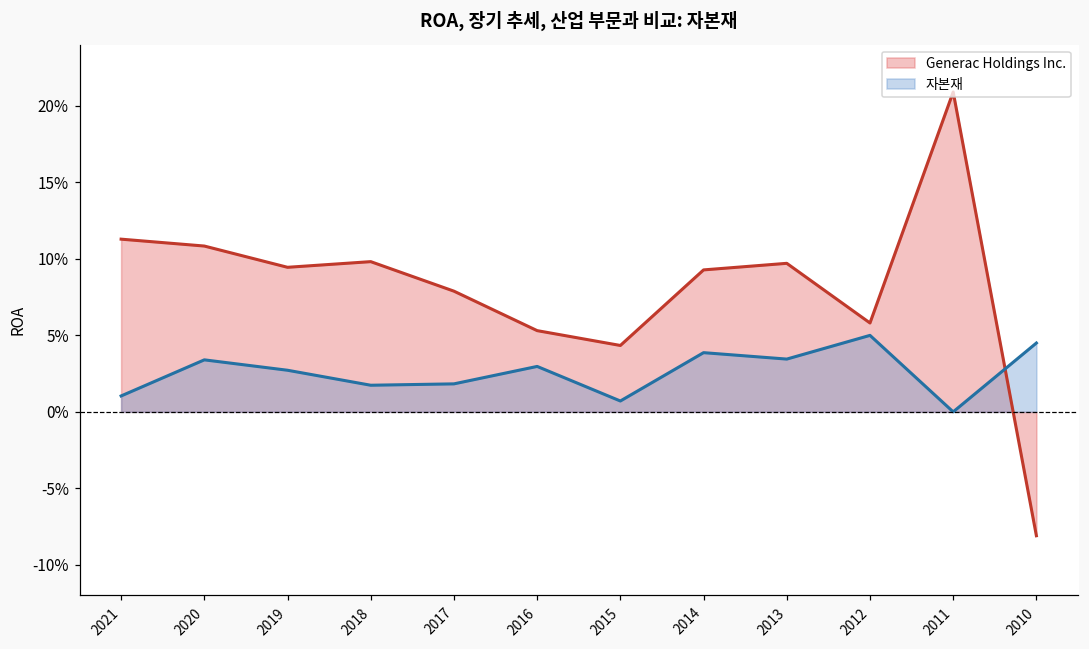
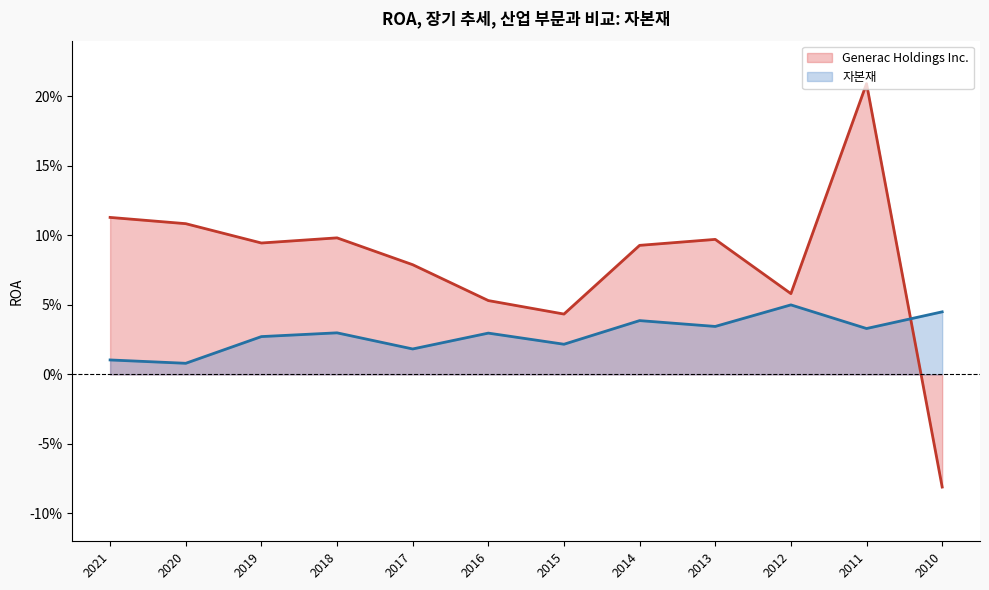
자본재, 2020: 3.4% -> 0.8%
자본재, 2018: 1.7% -> 3.0%
자본재, 2015: 0.7% -> 2.2%
자본재, 2011: 0.0% -> 3.3%
